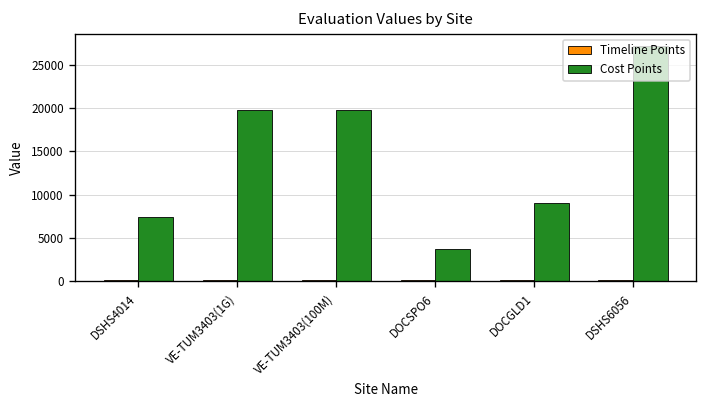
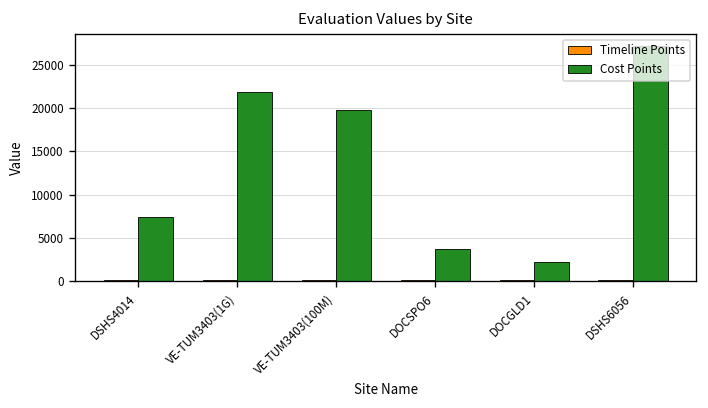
Cost Points, VE-TUM3403(1G): 20000 -> 22000
Cost Points, DOCGLD1: 9000 -> 2000
